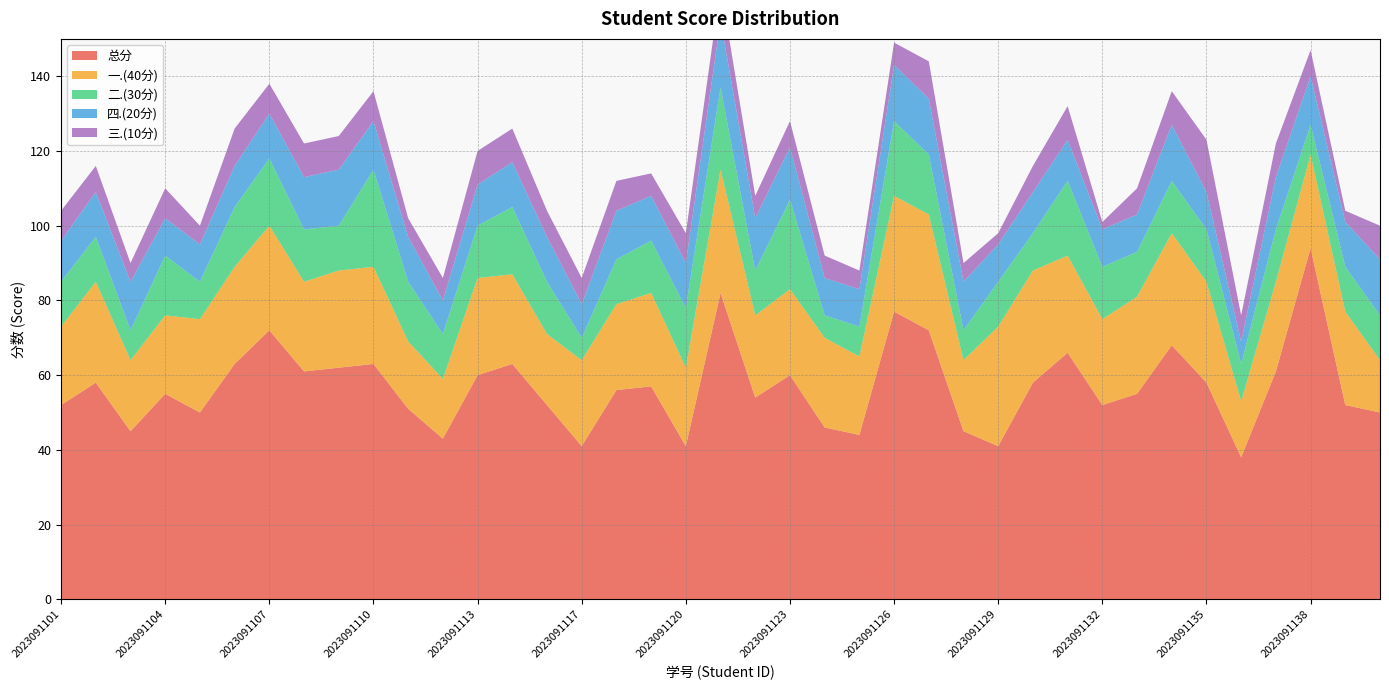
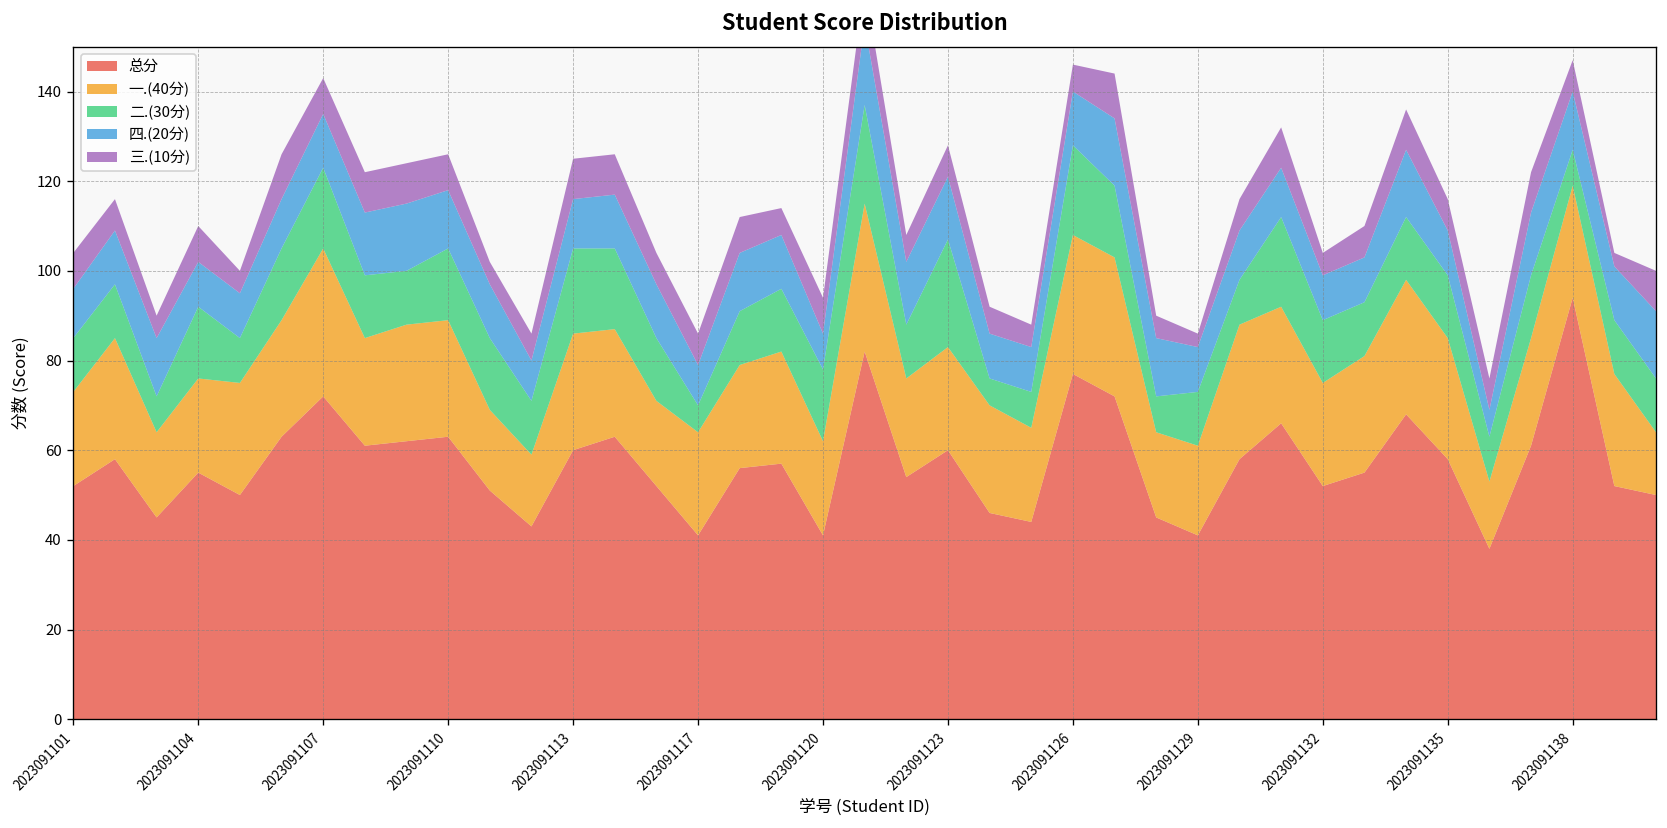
一.(40分), 2023091107: 28 -> 33
二.(30分), 2023091110: 26 -> 16
二.(30分), 2023091113: 14 -> 19
四.(20分), 2023091120: 12 -> 8
四.(20分), 2023091126: 15 -> 12
一.(40分), 2023091129: 32 -> 20
三.(10分), 2023091132: 2 -> 5
三.(10分), 2023091135: 14 -> 7
